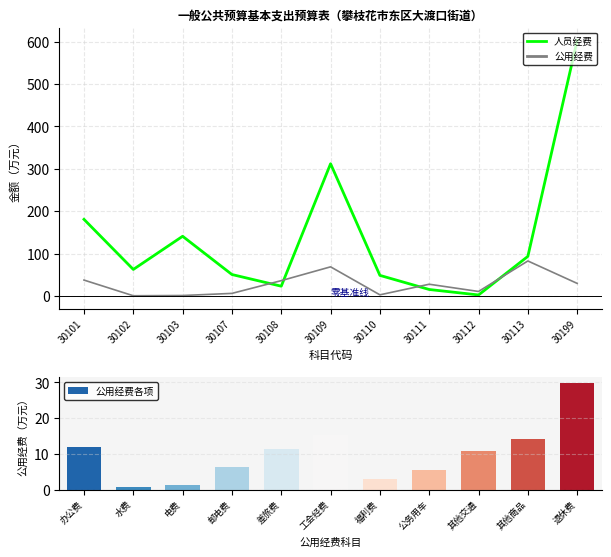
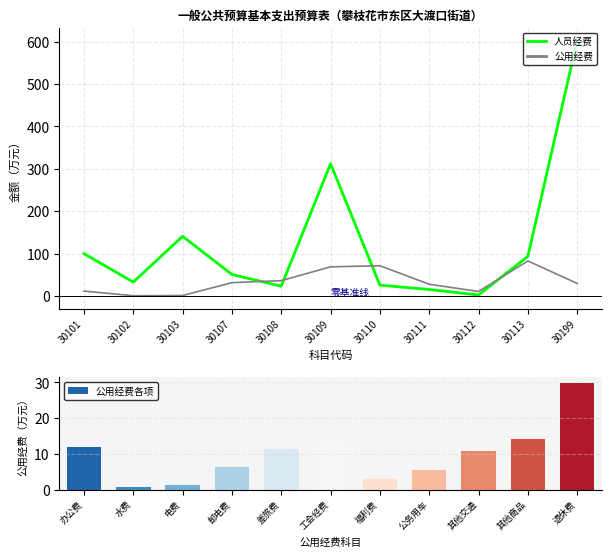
一般公共预算基本支出预算表（攀枝花市东区大渡口街道）, 人员经费, 30101: 180 -> 100
一般公共预算基本支出预算表（攀枝花市东区大渡口街道）, 公用经费, 30101: 40 -> 10
一般公共预算基本支出预算表（攀枝花市东区大渡口街道）, 人员经费, 30102: 60 -> 30
一般公共预算基本支出预算表（攀枝花市东区大渡口街道）, 公用经费, 30107: 10 -> 30
一般公共预算基本支出预算表（攀枝花市东区大渡口街道）, 人员经费, 30110: 50 -> 30
一般公共预算基本支出预算表（攀枝花市东区大渡口街道）, 公用经费, 30110: 0 -> 70
